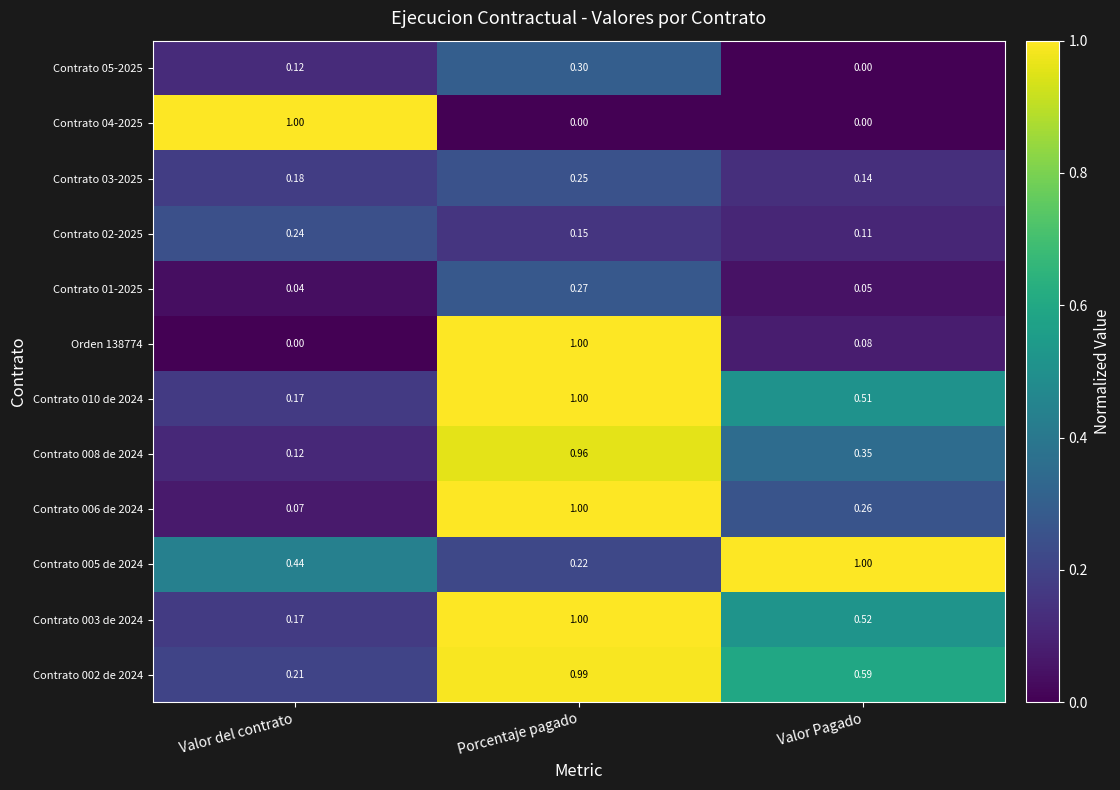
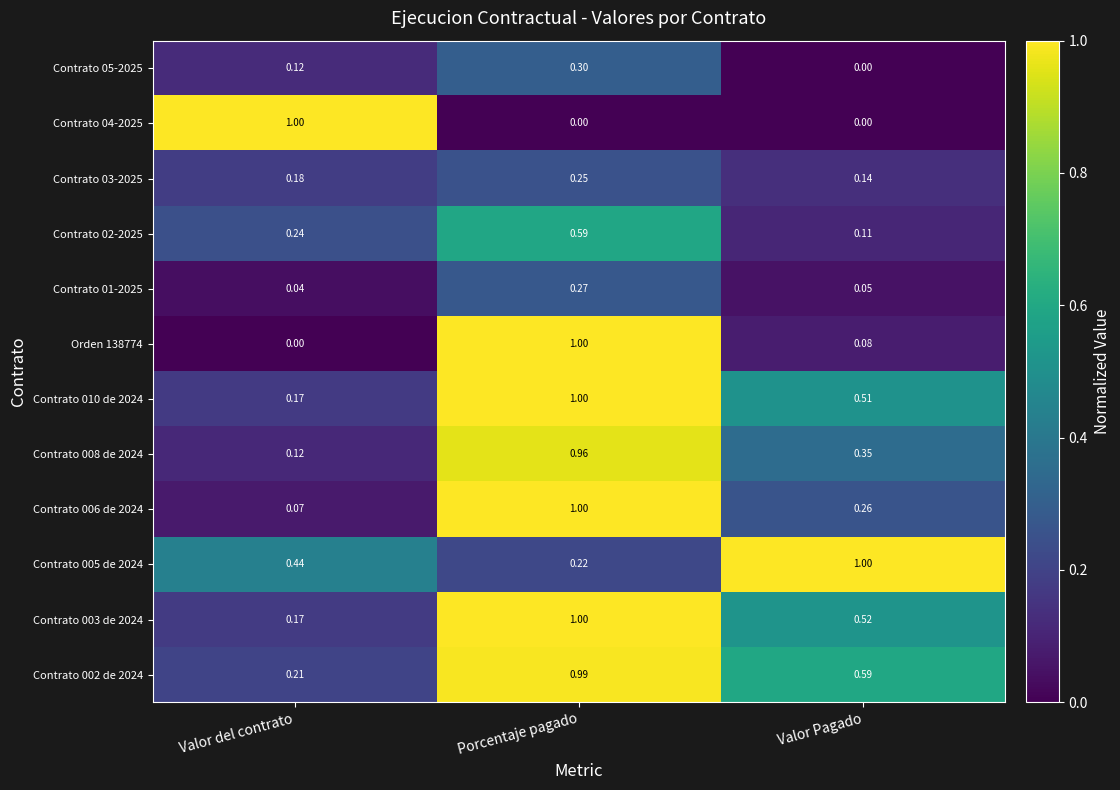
Contrato 02-2025, Porcentaje pagado: 0.15 -> 0.59
